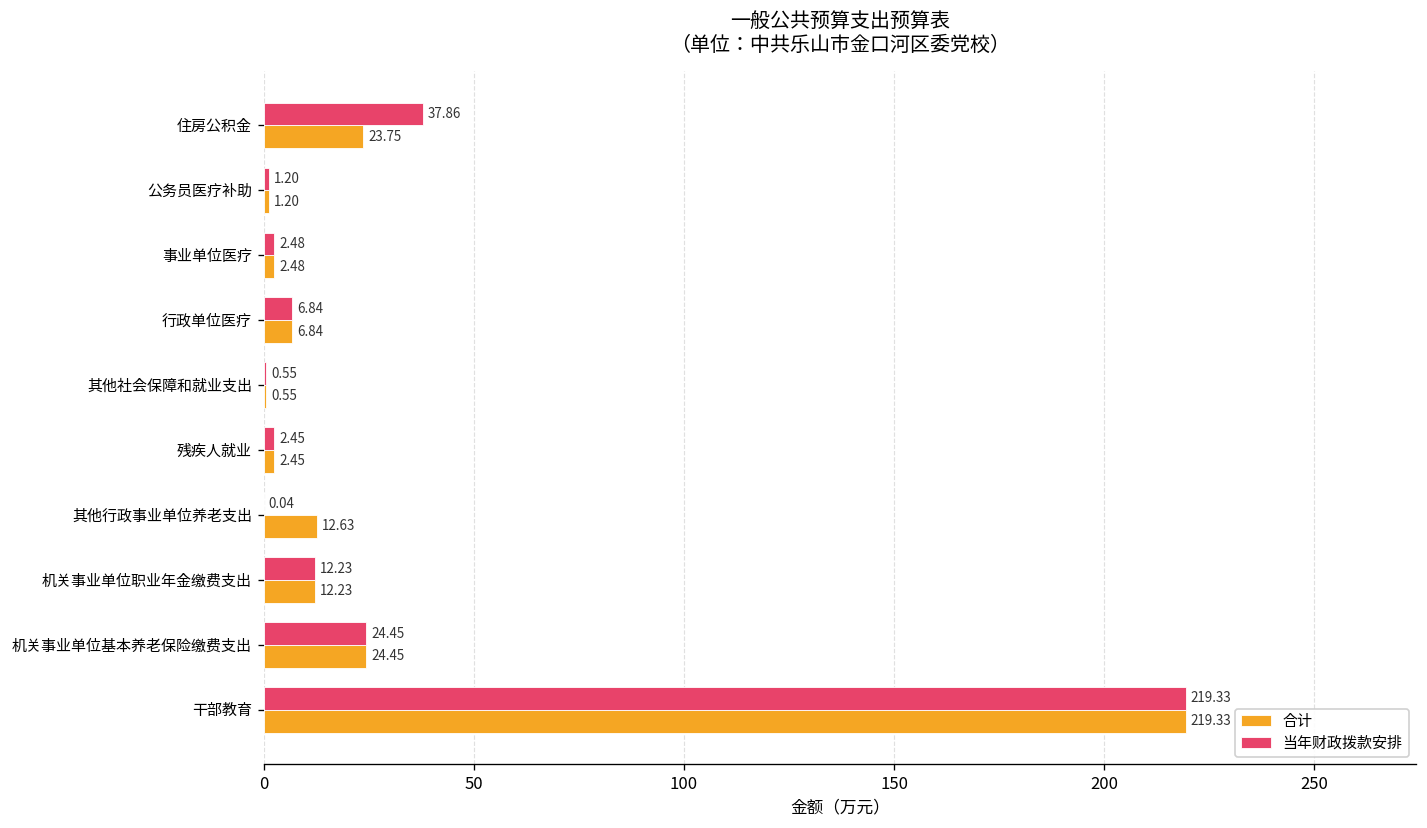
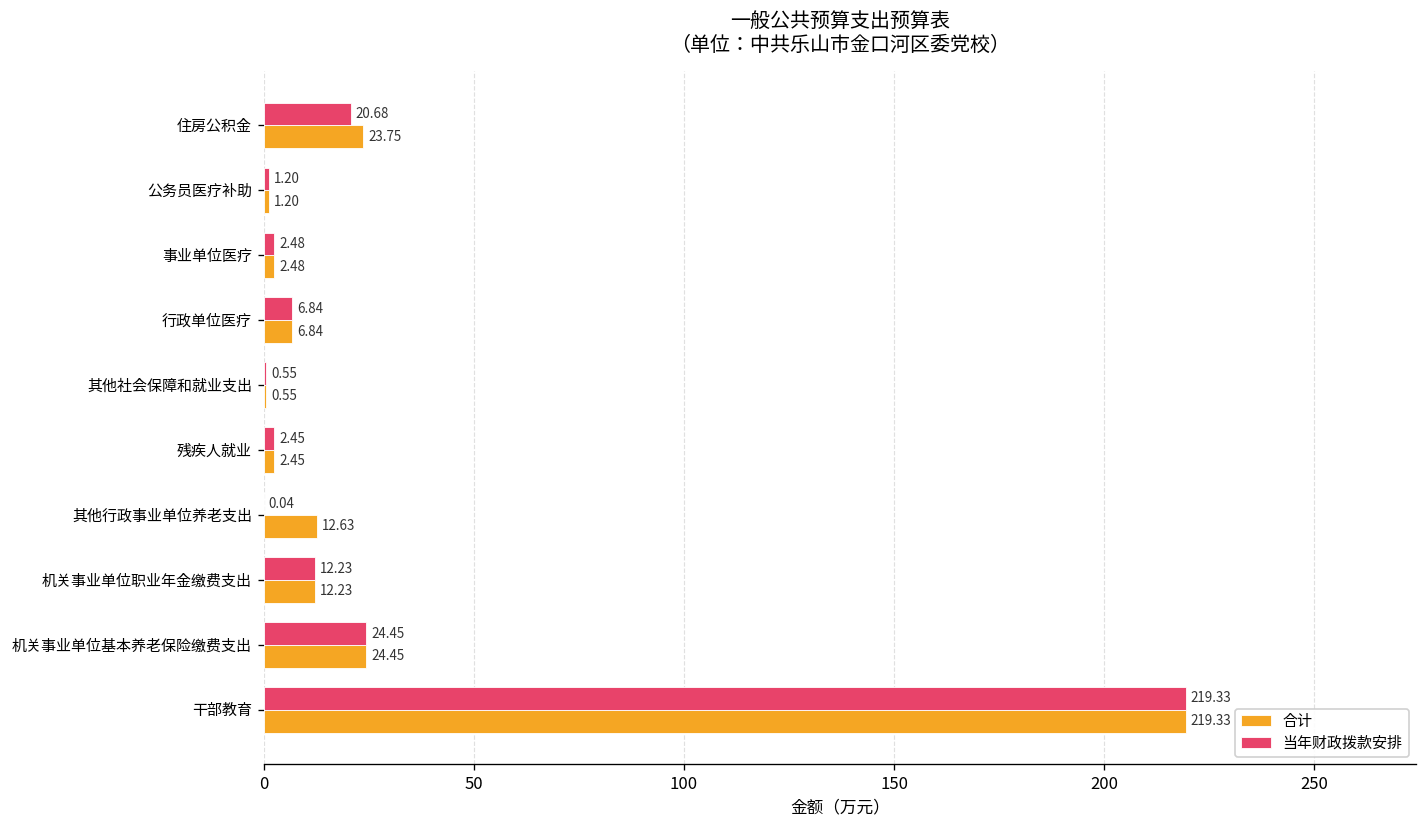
当年财政拨款安排, 住房公积金: 37.86 -> 20.68
